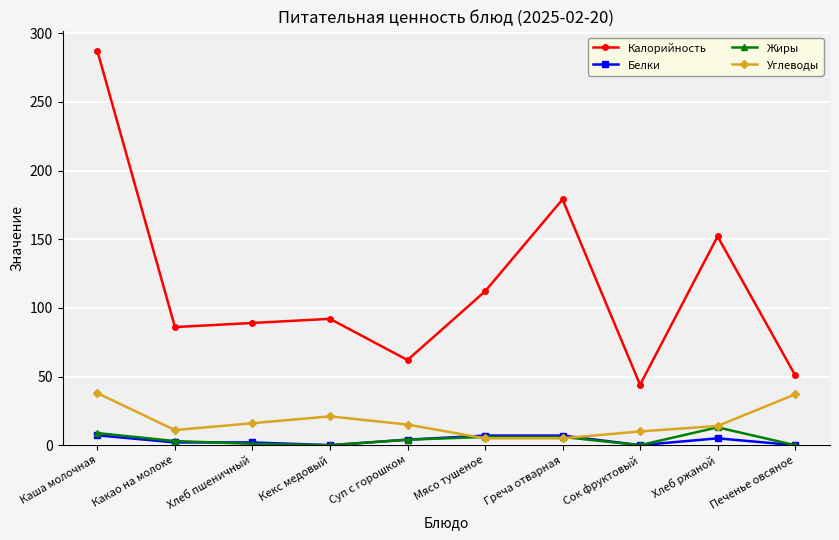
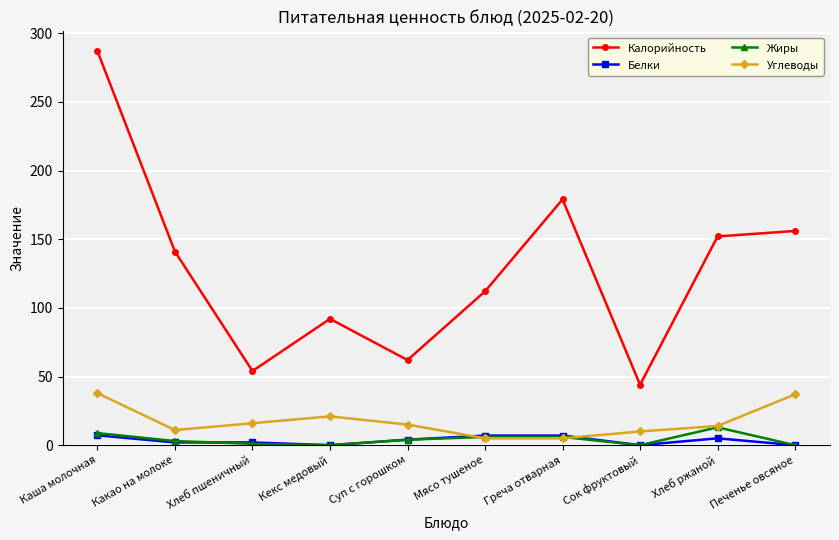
Калорийность, Какао на молоке: 86 -> 141
Калорийность, Хлеб пшеничный: 89 -> 54
Калорийность, Печенье овсяное: 51 -> 156
